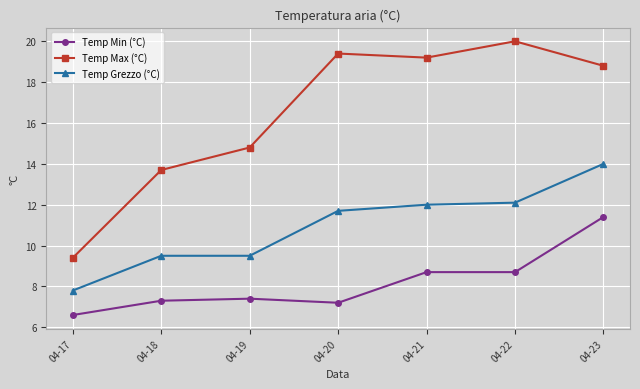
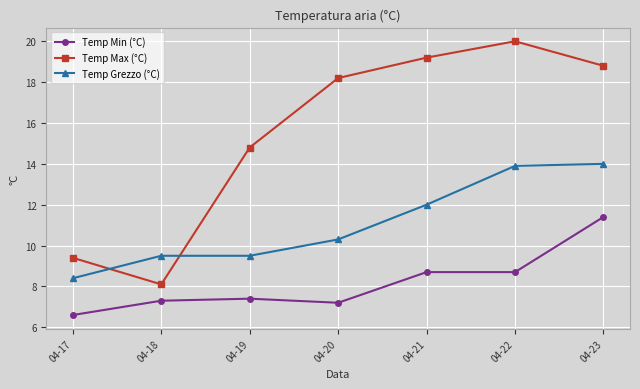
Temp Grezzo (°C), 04-17: 7.8 -> 8.4
Temp Max (°C), 04-18: 13.7 -> 8.1
Temp Max (°C), 04-20: 19.4 -> 18.2
Temp Grezzo (°C), 04-20: 11.7 -> 10.3
Temp Grezzo (°C), 04-22: 12.1 -> 13.9
